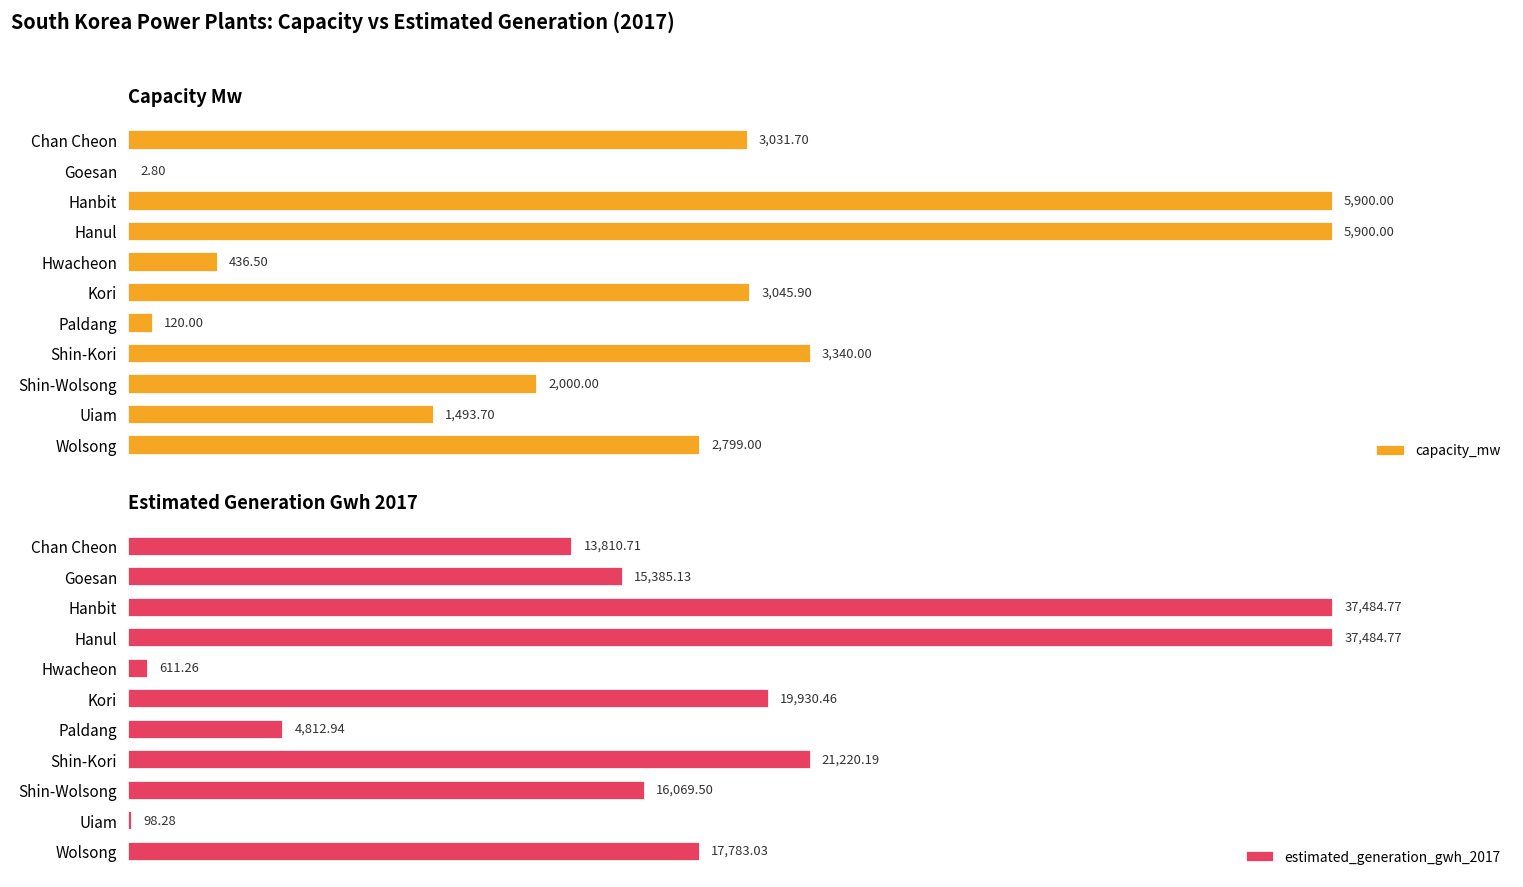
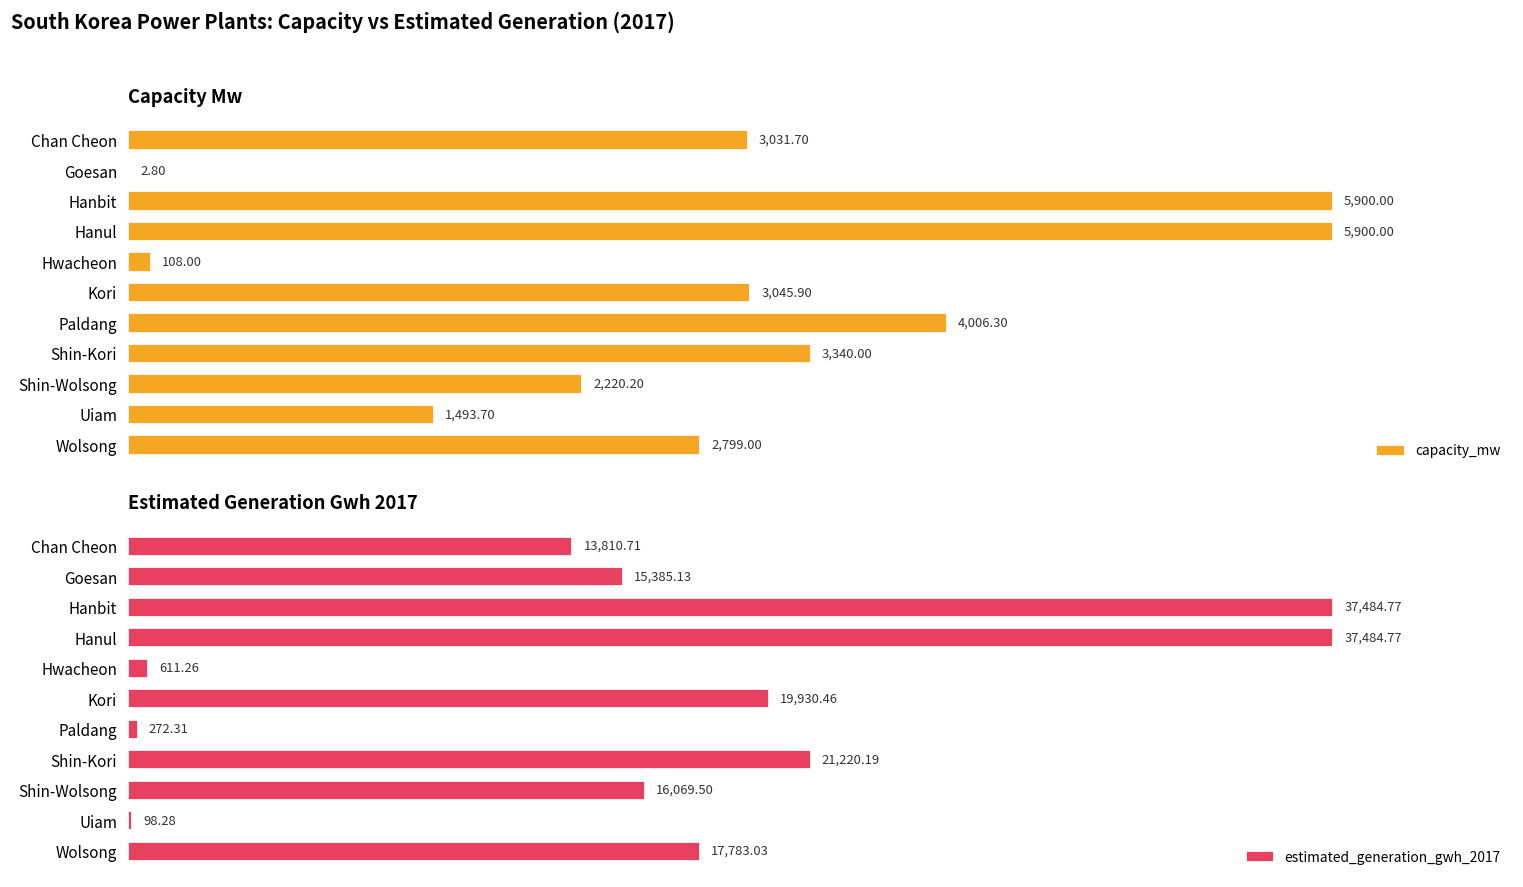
Capacity Mw, Hwacheon: 436.50 -> 108.00
Capacity Mw, Paldang: 120.00 -> 4,006.30
Capacity Mw, Shin-Wolsong: 2,000.00 -> 2,220.20
Estimated Generation Gwh 2017, Paldang: 4,812.94 -> 272.31
